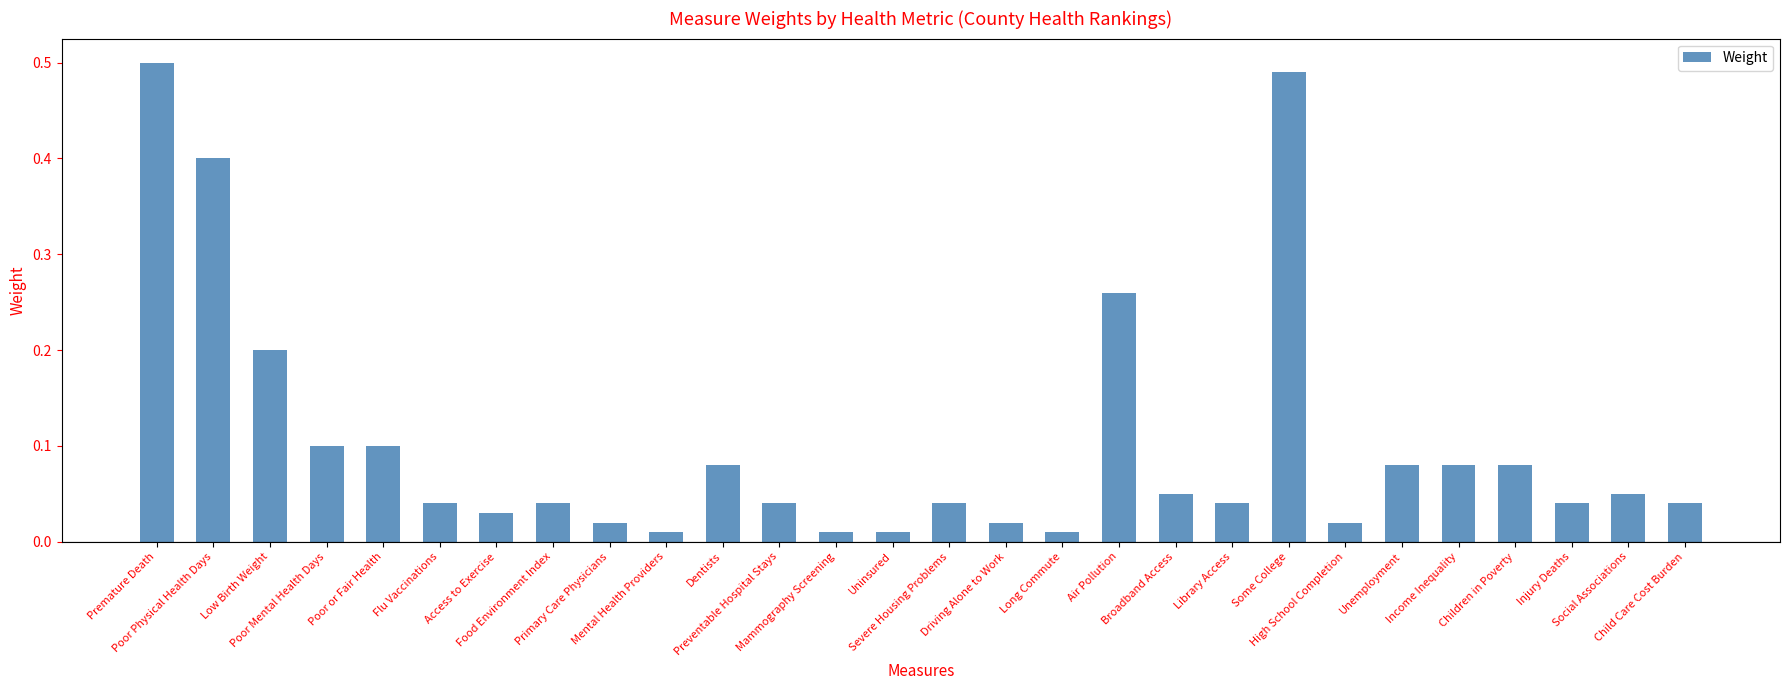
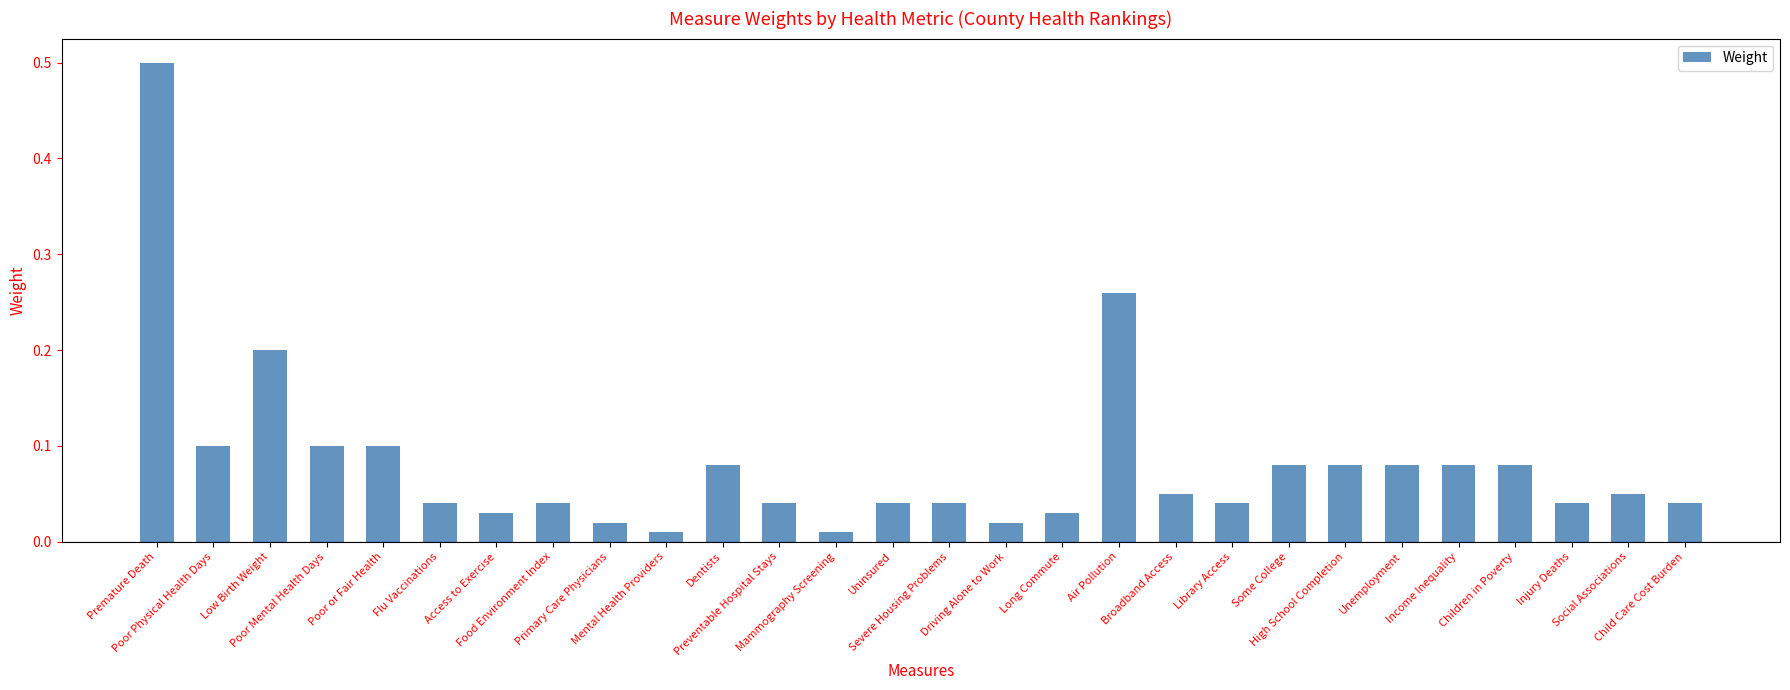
Poor Physical Health Days: 0.4 -> 0.1
Uninsured: 0.01 -> 0.04
Long Commute: 0.01 -> 0.03
Some College: 0.49 -> 0.08
High School Completion: 0.02 -> 0.08
